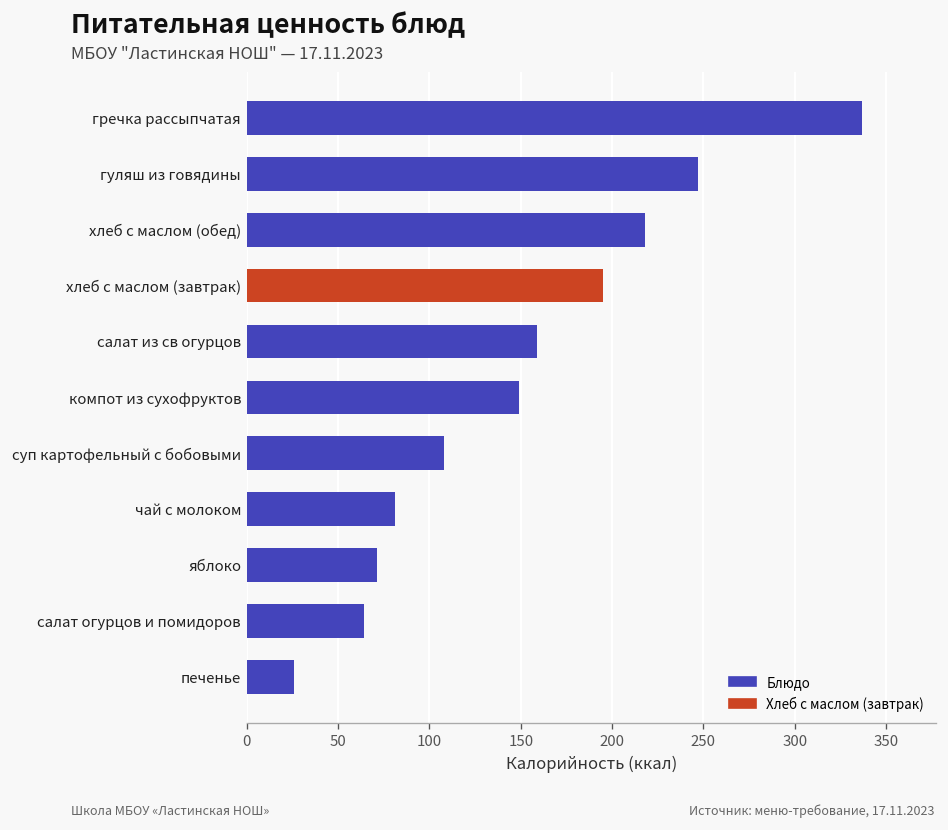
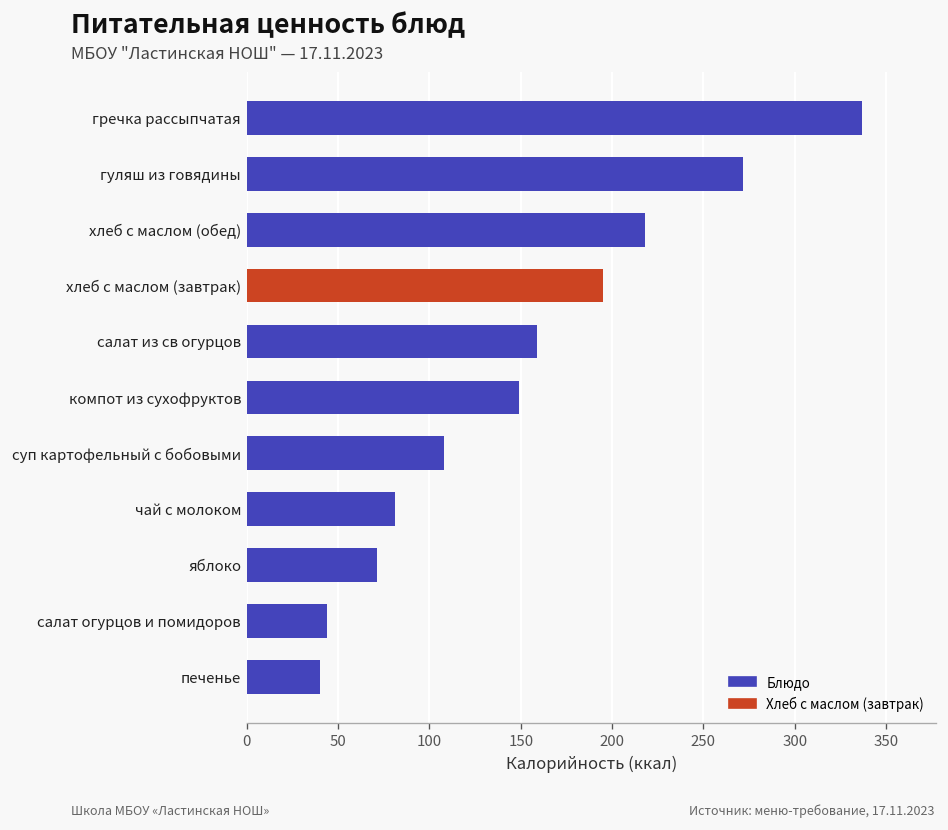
гуляш из говядины: 247 -> 272
салат огурцов и помидоров: 64 -> 44
печенье: 26 -> 40
